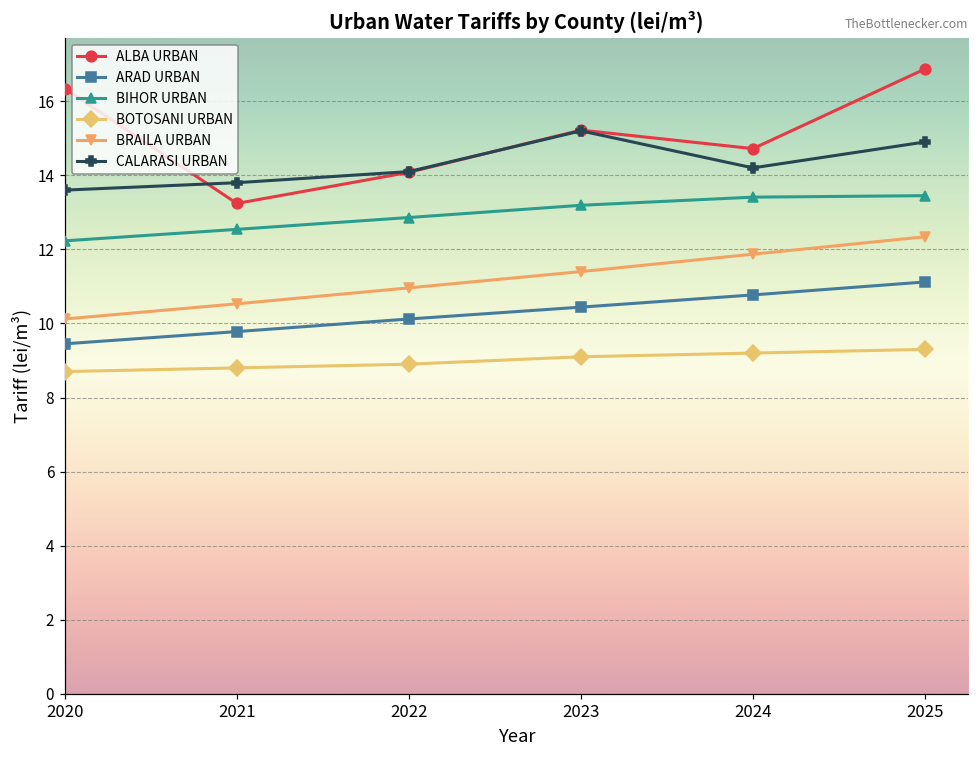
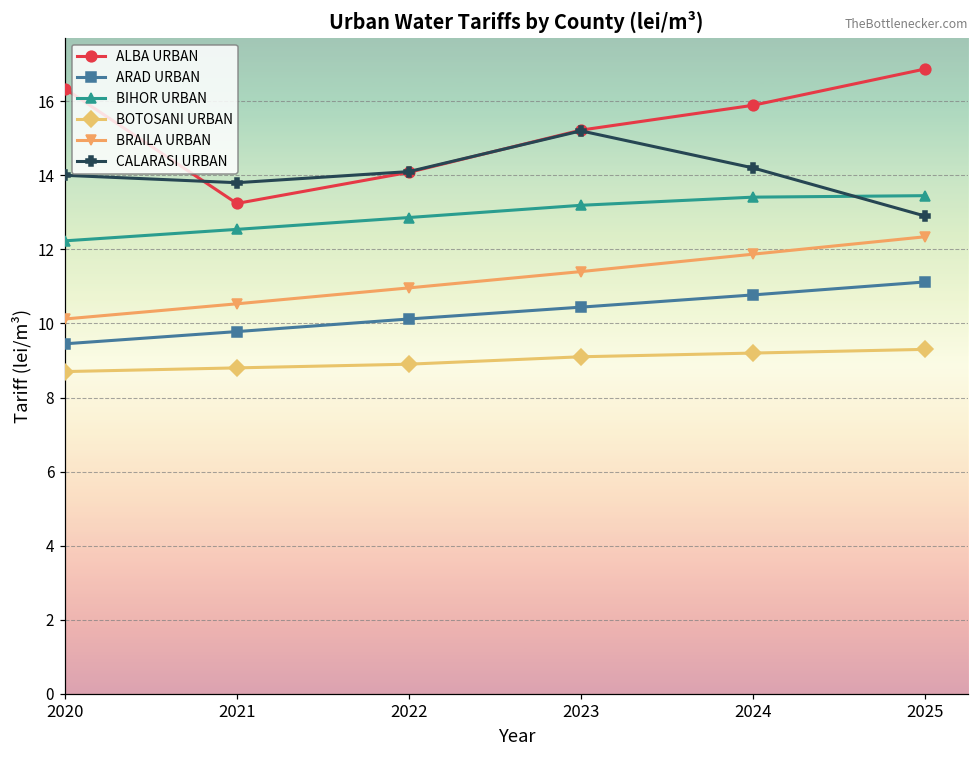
CALARASI URBAN, 2020: 13.6 -> 14.0
ALBA URBAN, 2024: 14.7 -> 15.9
CALARASI URBAN, 2025: 14.9 -> 12.9
